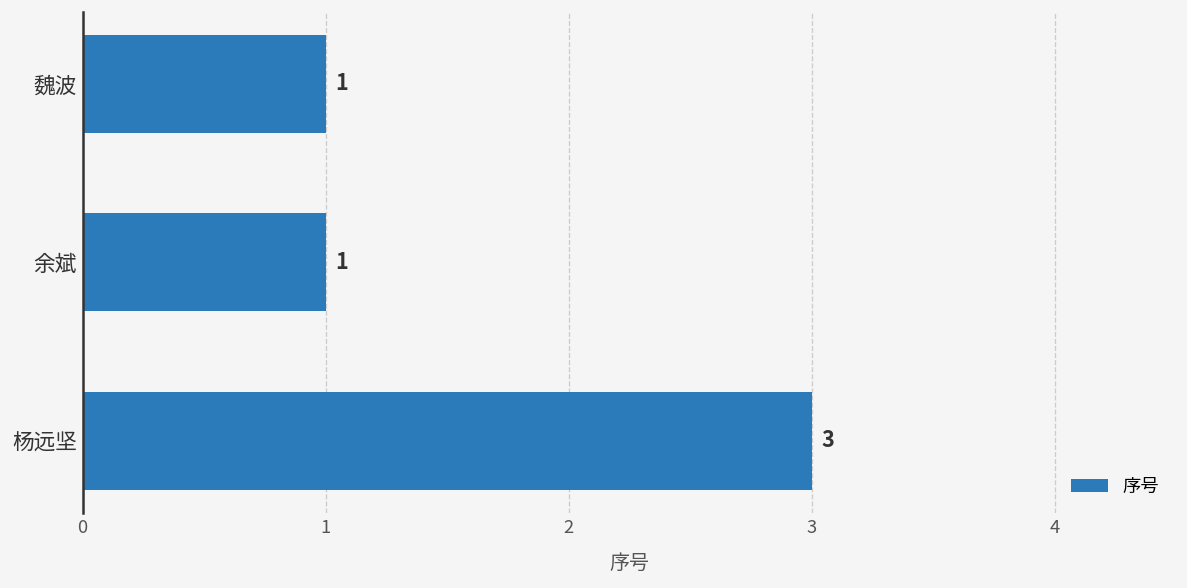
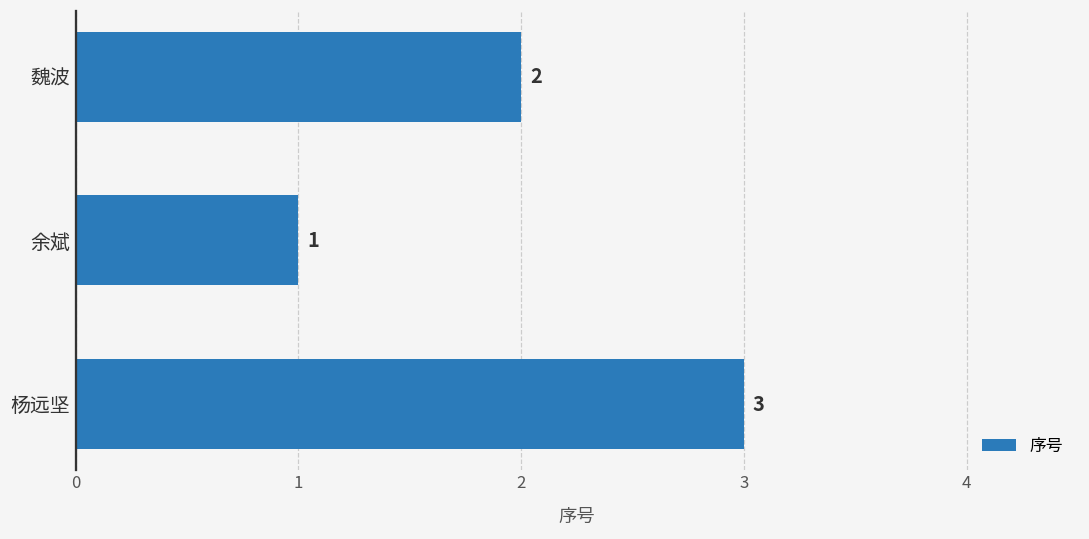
魏波: 1 -> 2
